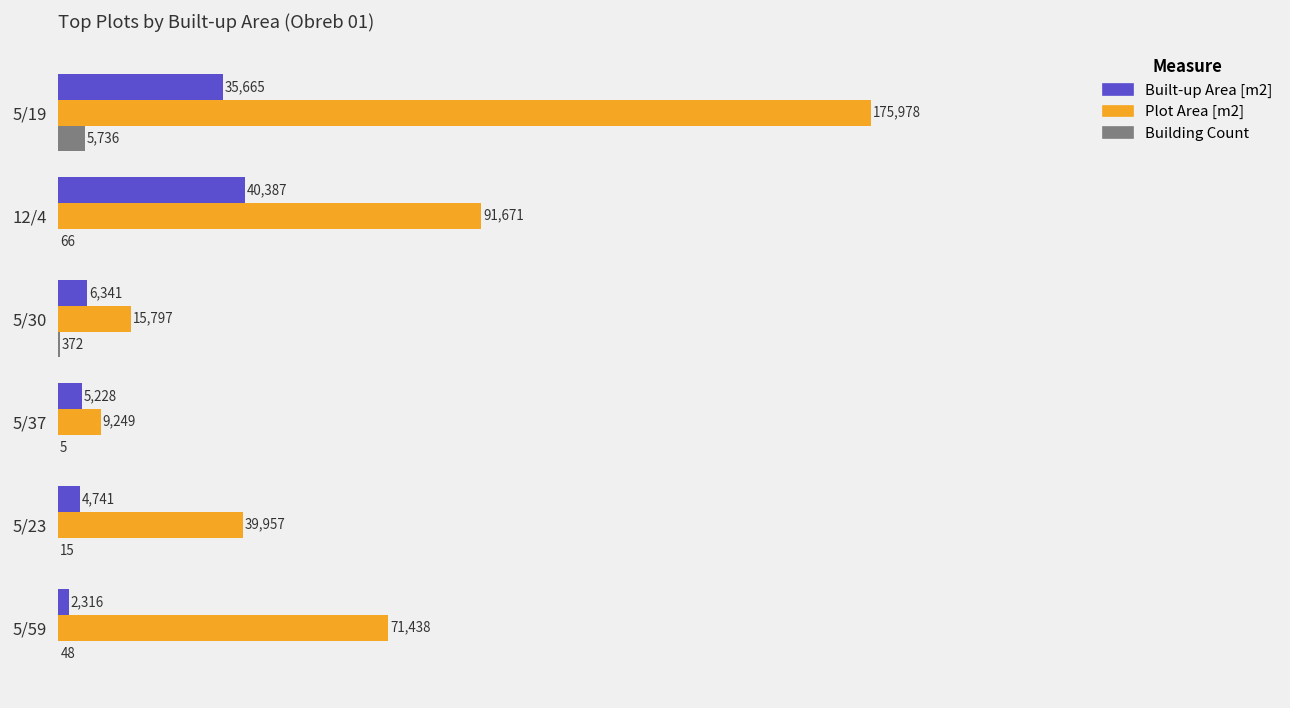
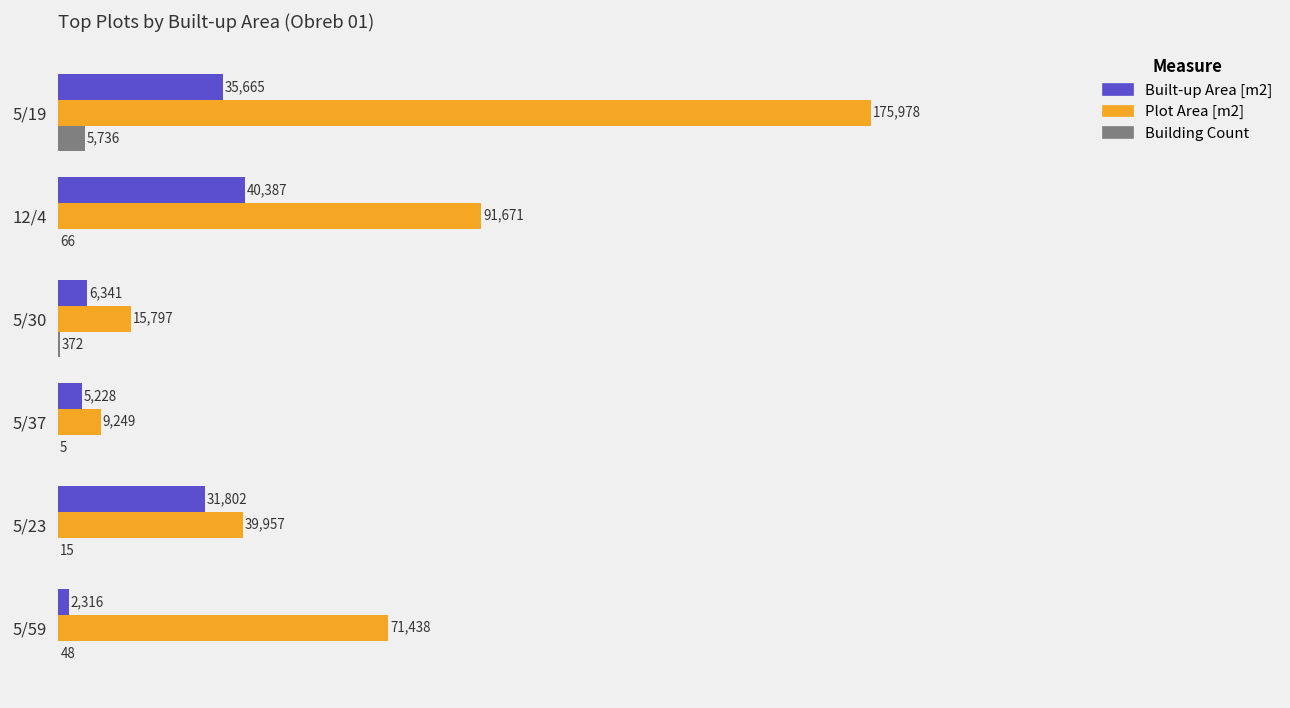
Built-up Area [m2], 5/23: 4,741 -> 31,802
